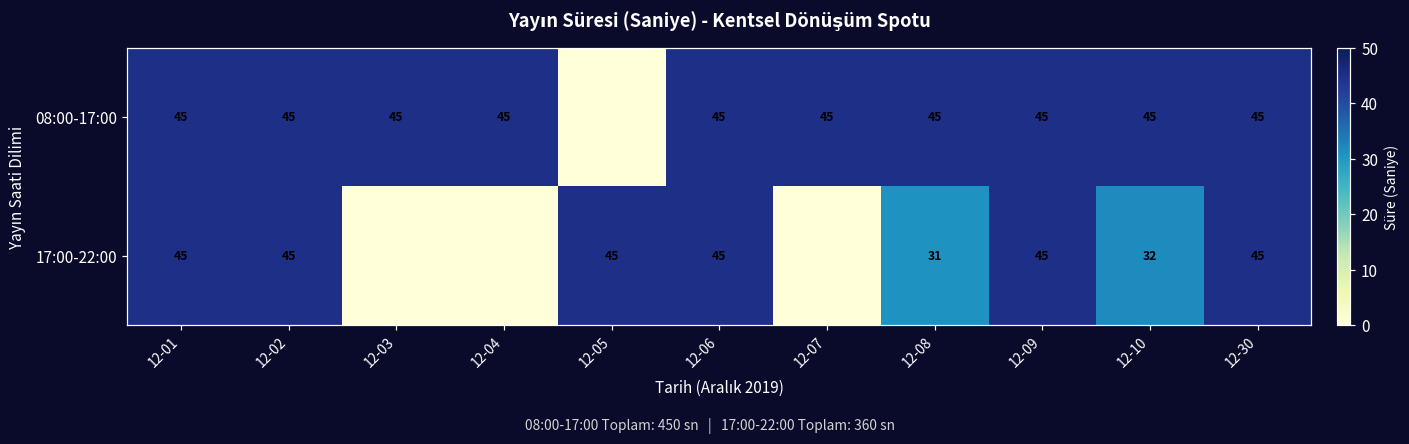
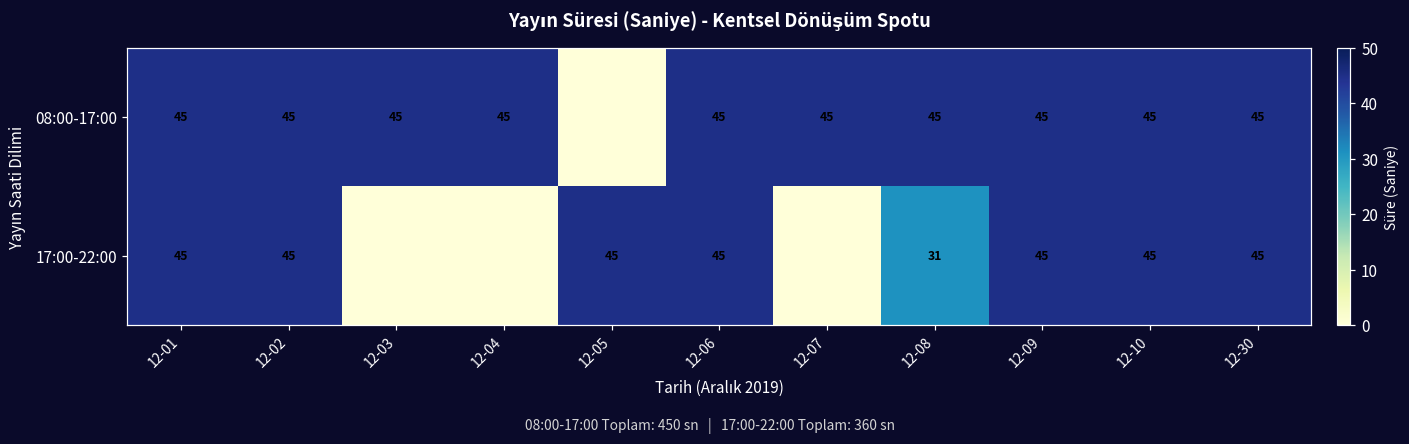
17:00-22:00, 12-10: 32 -> 45
